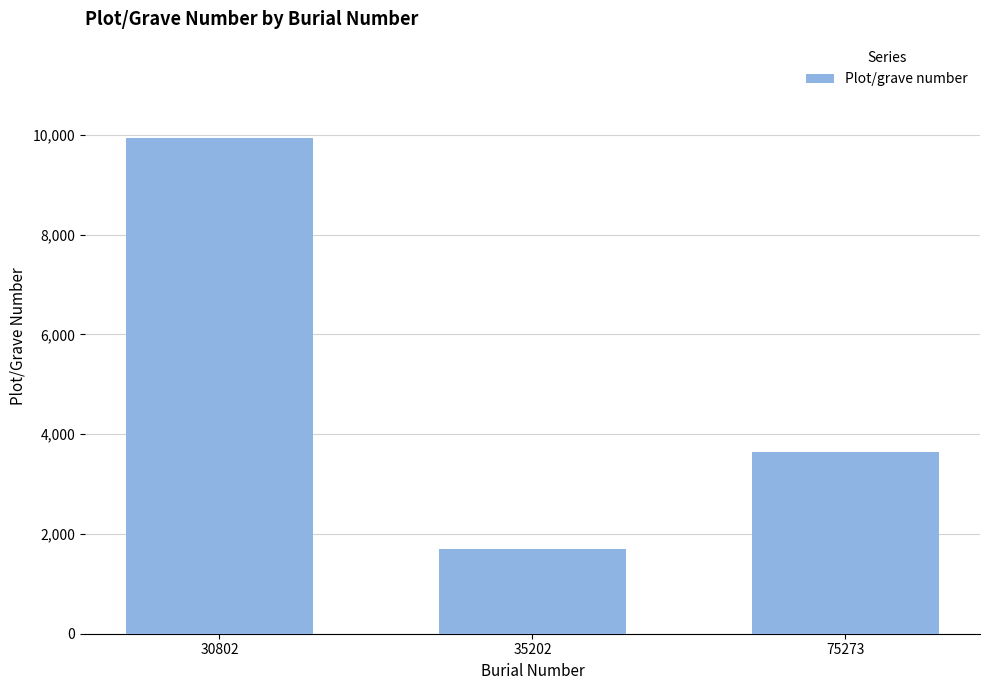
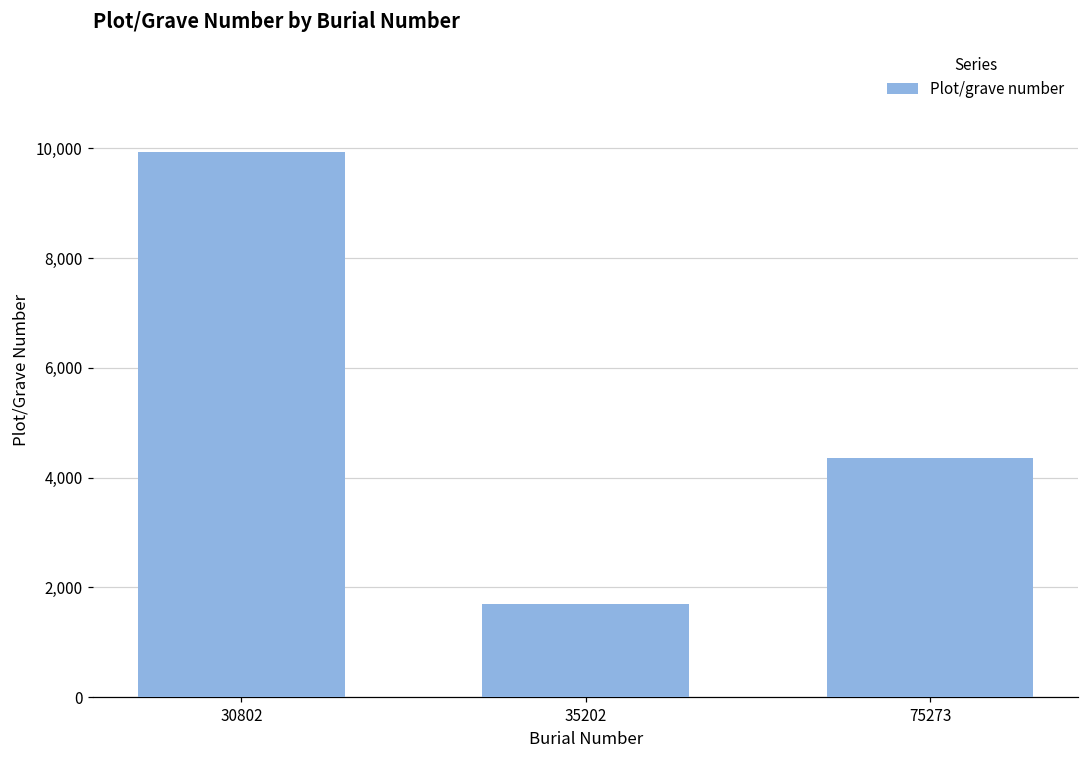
75273: 3,600 -> 4,400
